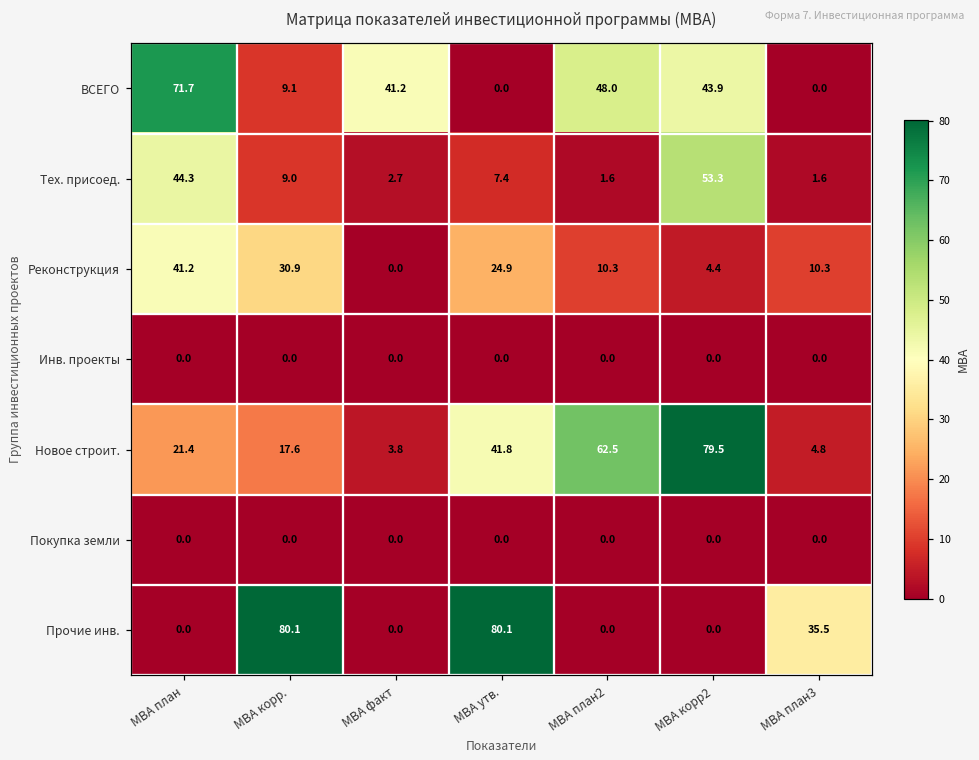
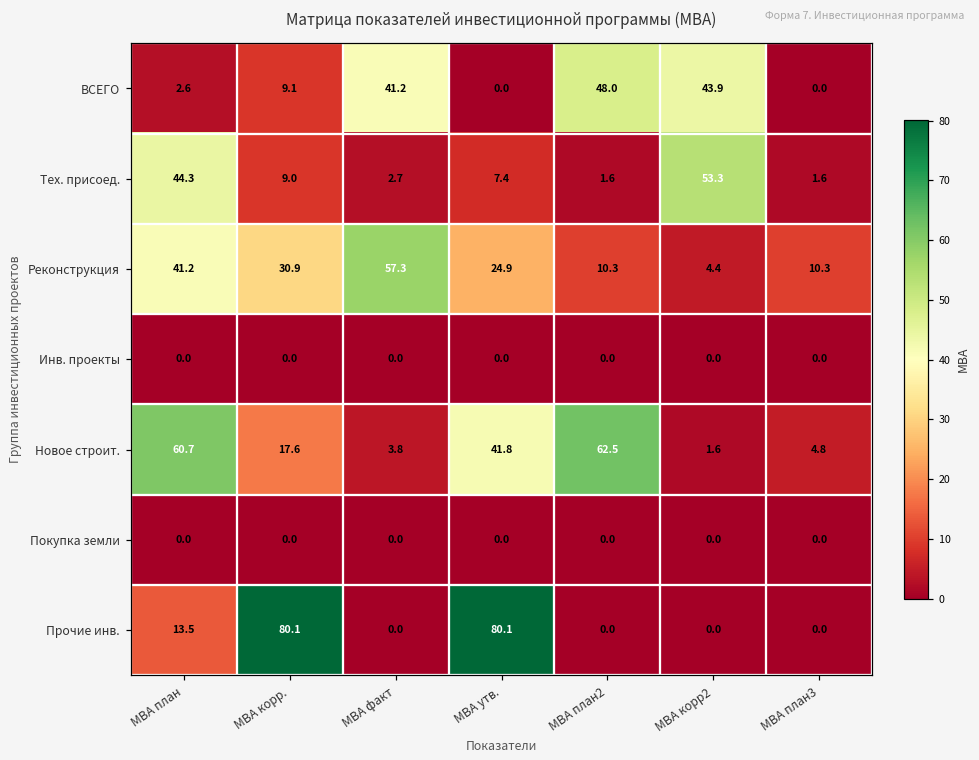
ВСЕГО, МВА план: 71.7 -> 2.6
Реконструкция, МВА факт: 0.0 -> 57.3
Новое строит., МВА план: 21.4 -> 60.7
Новое строит., МВА корр2: 79.5 -> 1.6
Прочие инв., МВА план: 0.0 -> 13.5
Прочие инв., МВА план3: 35.5 -> 0.0
